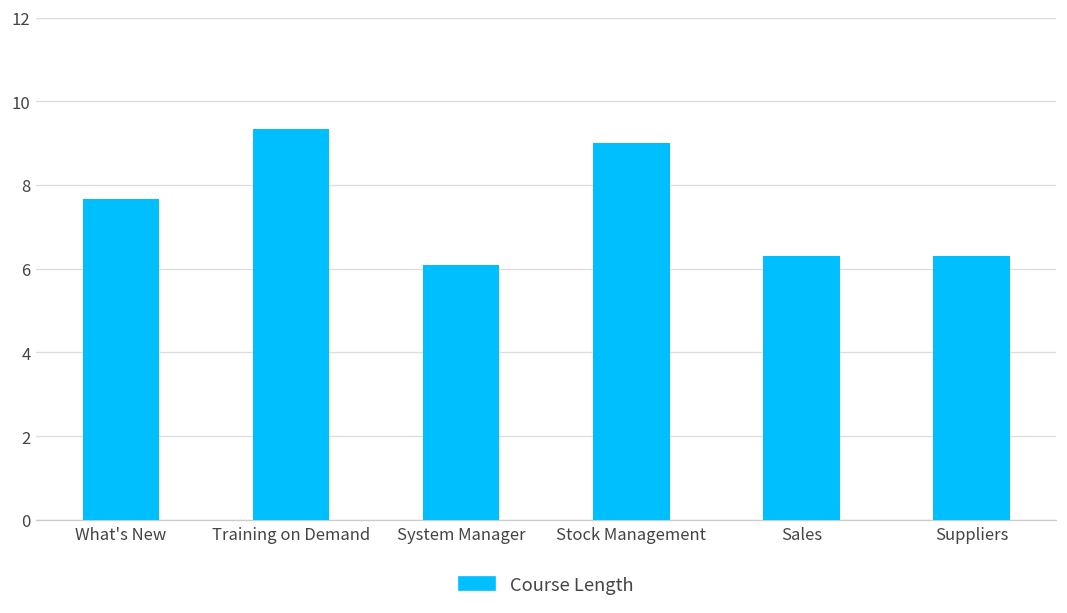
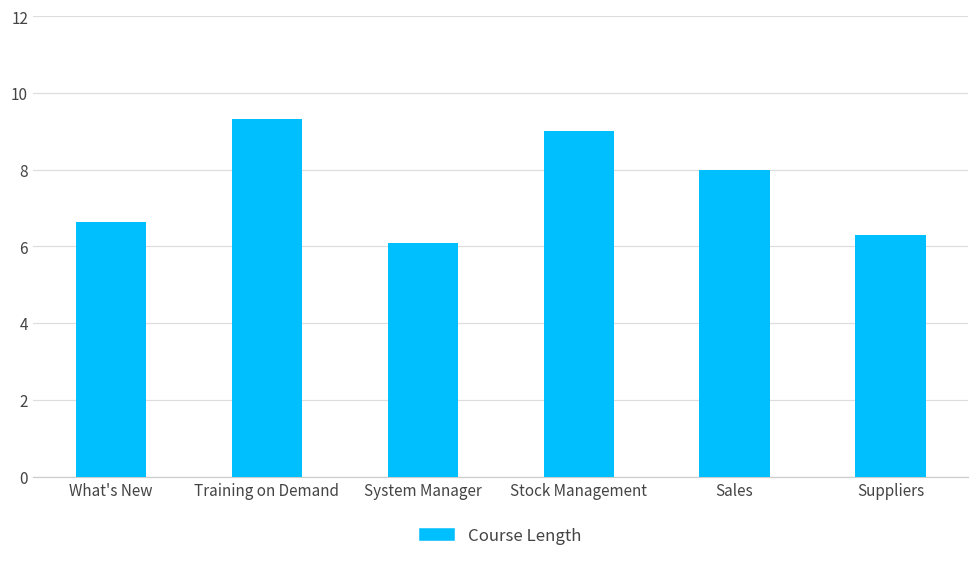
What's New: 7.7 -> 6.6
Sales: 6.3 -> 8.0
